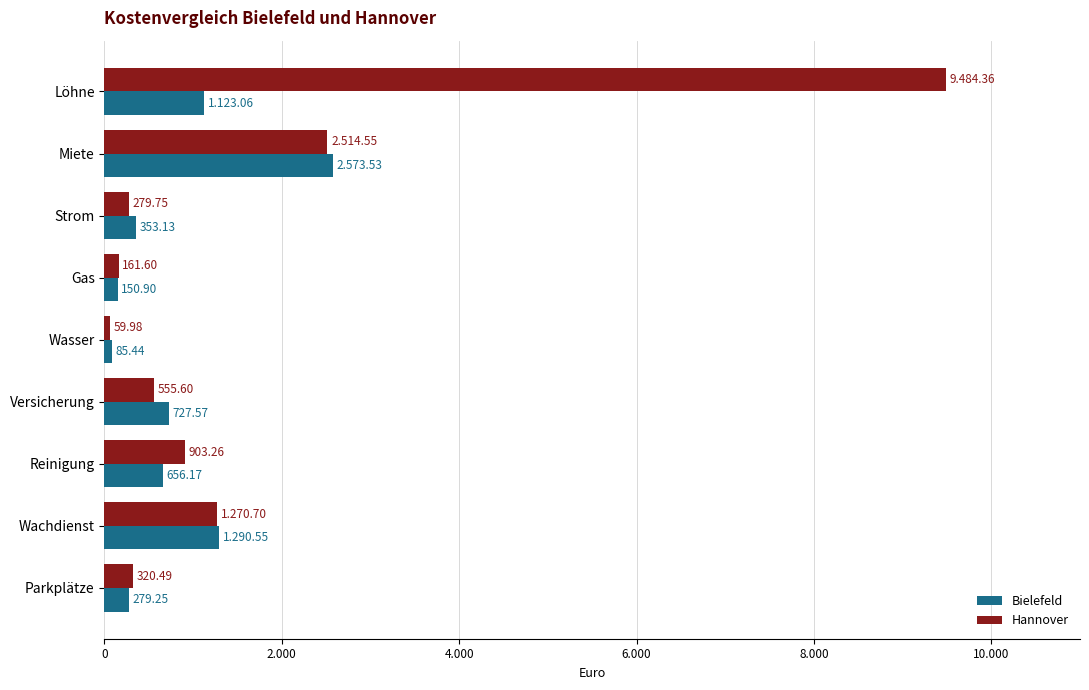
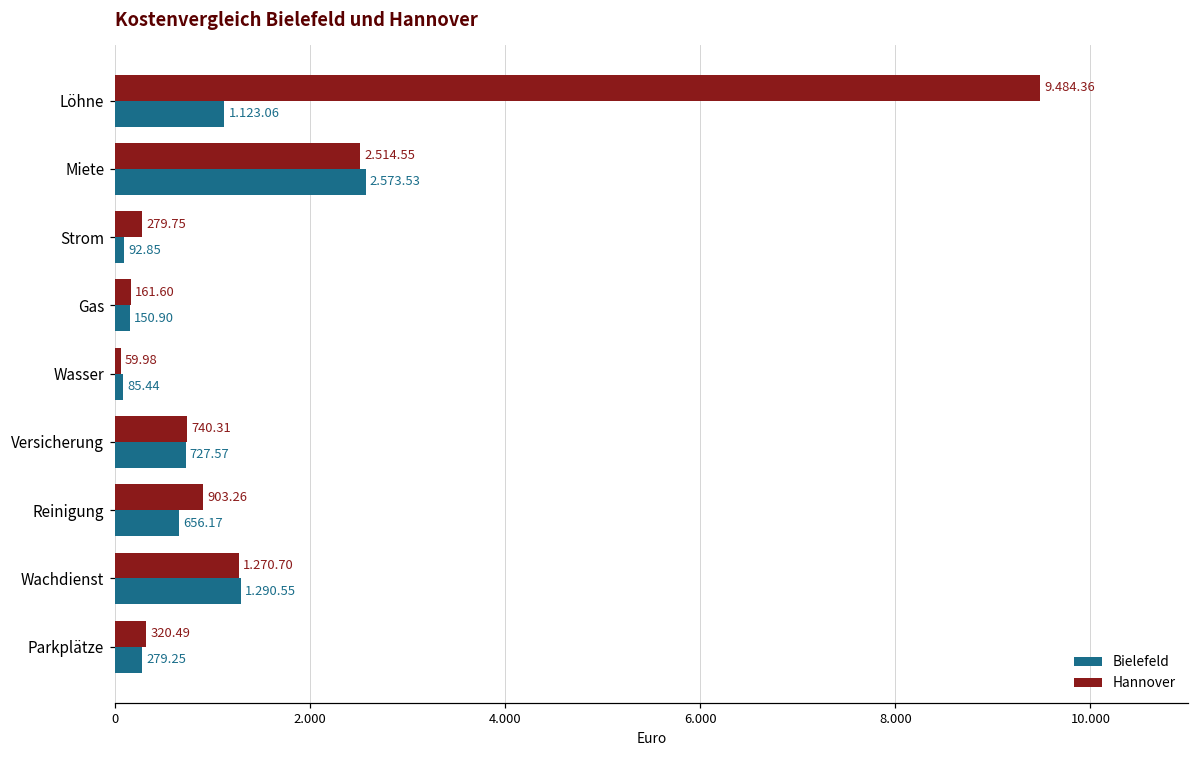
Bielefeld, Strom: 353.13 -> 92.85
Hannover, Versicherung: 555.60 -> 740.31
